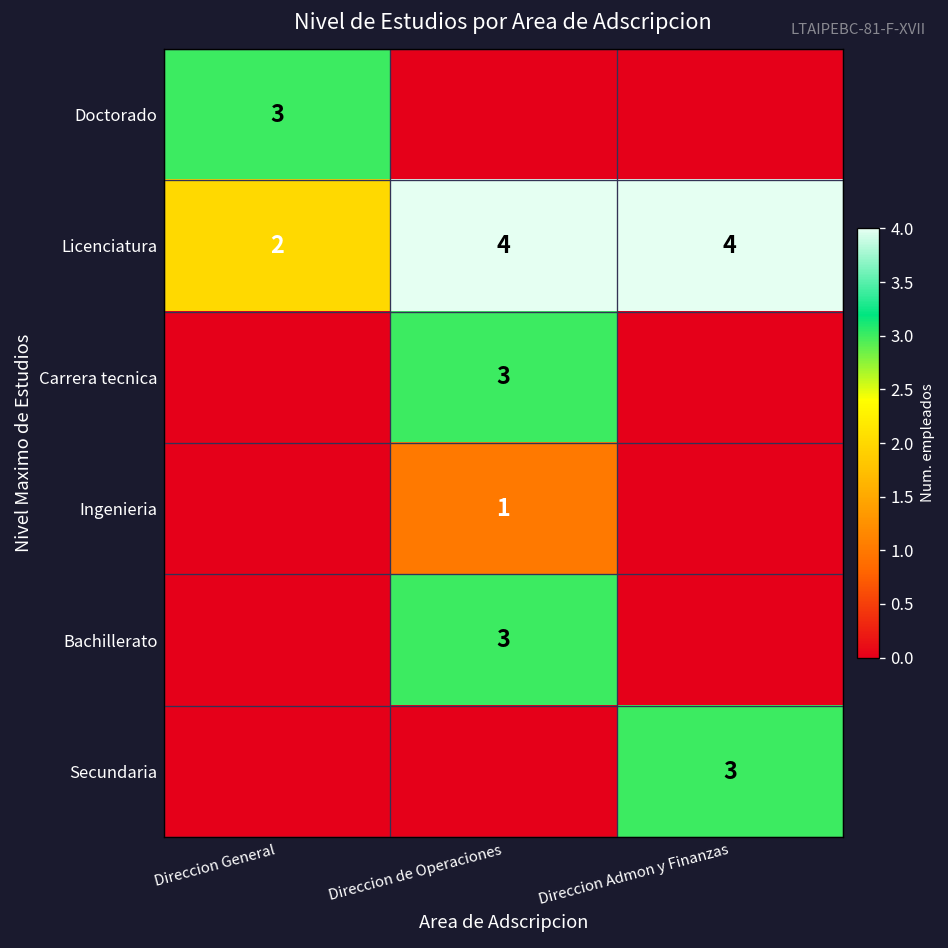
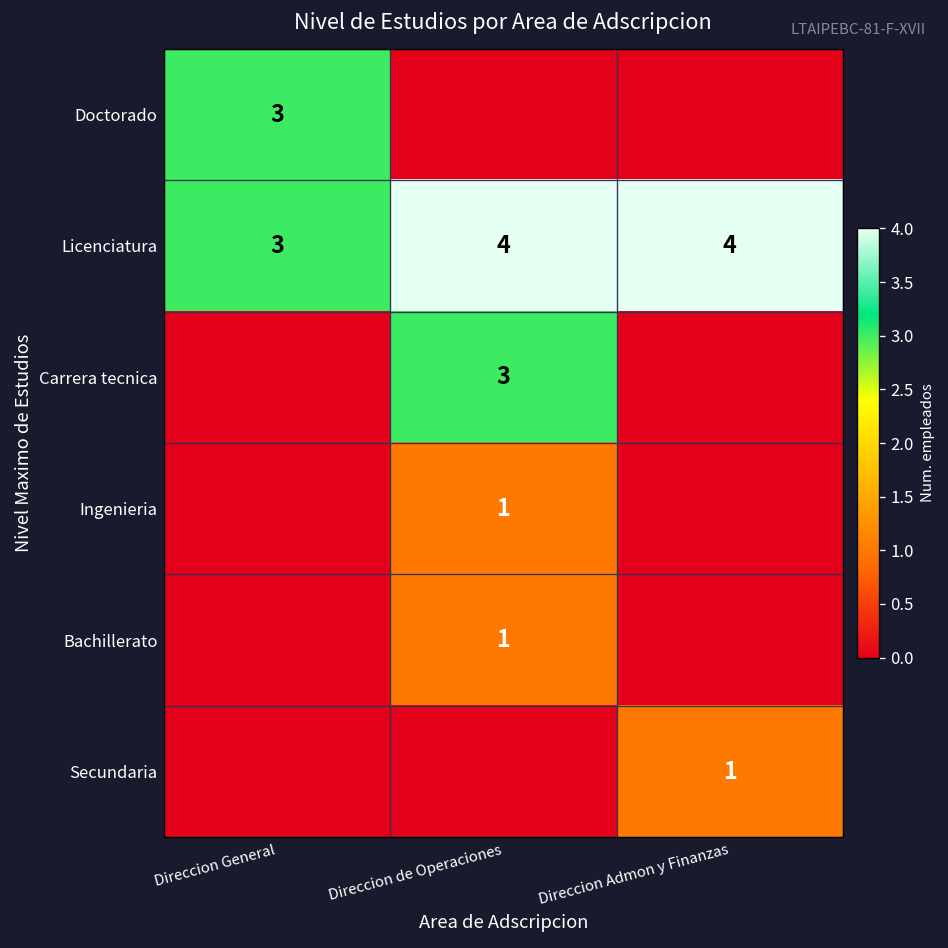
Licenciatura, Direccion General: 2 -> 3
Bachillerato, Direccion de Operaciones: 3 -> 1
Secundaria, Direccion Admon y Finanzas: 3 -> 1
